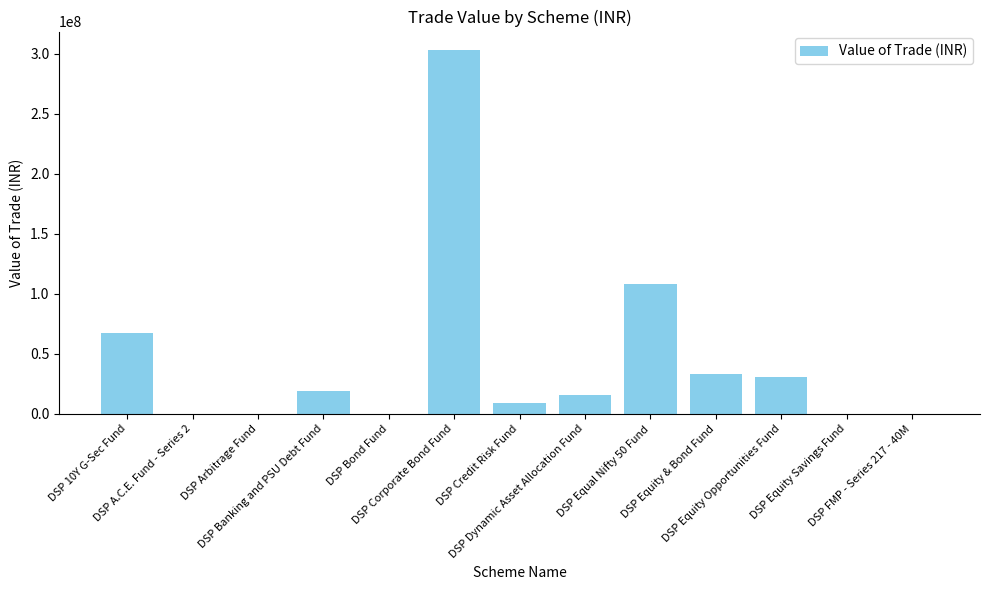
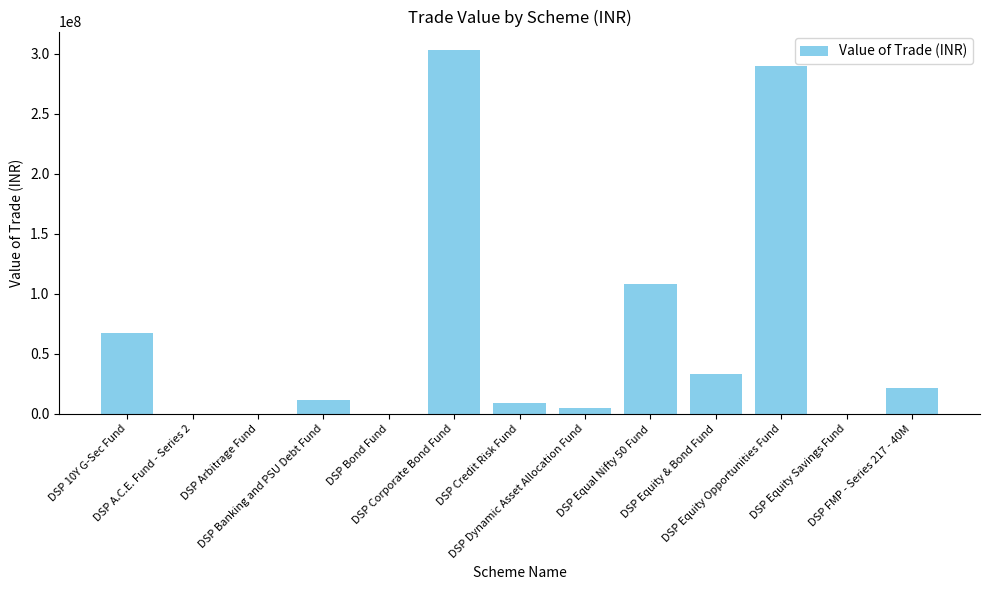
DSP Banking and PSU Debt Fund: 19000000 -> 12000000
DSP Dynamic Asset Allocation Fund: 16000000 -> 5000000
DSP Equity Opportunities Fund: 31000000 -> 289000000
DSP FMP - Series 217 - 40M: 0 -> 21000000
